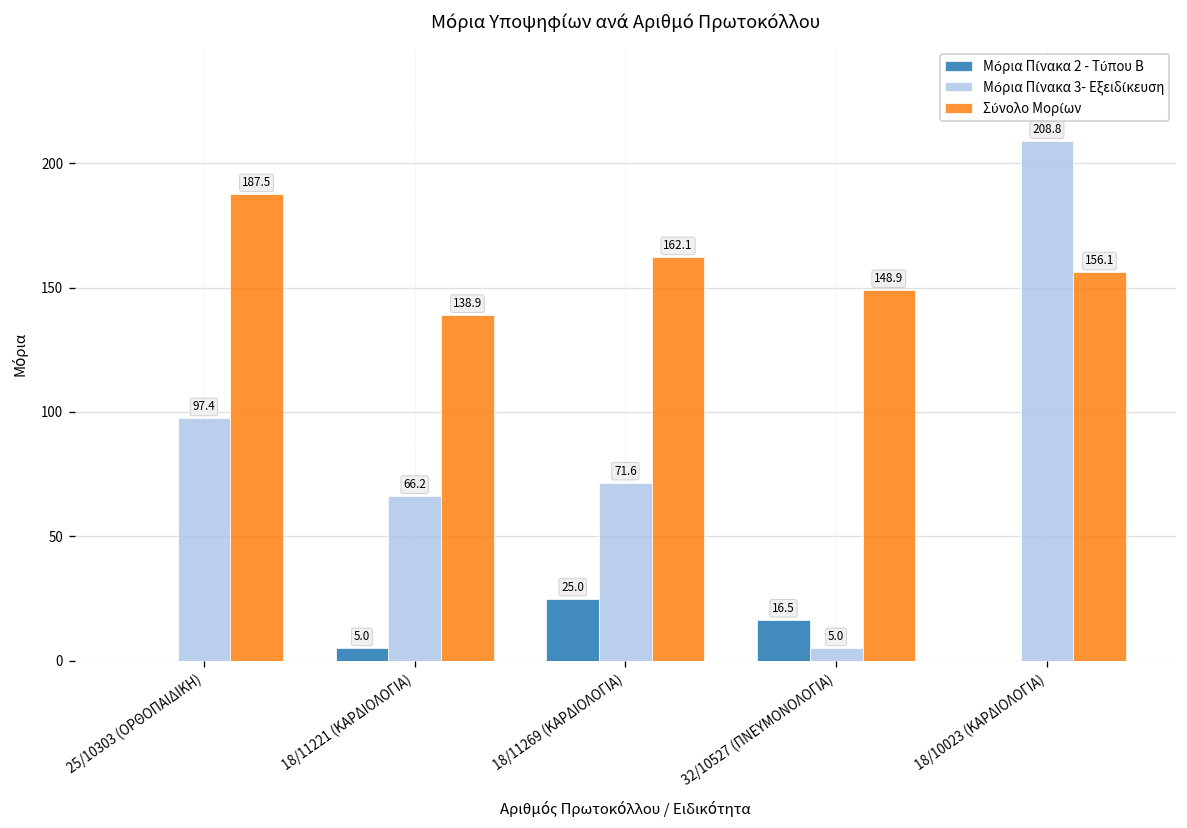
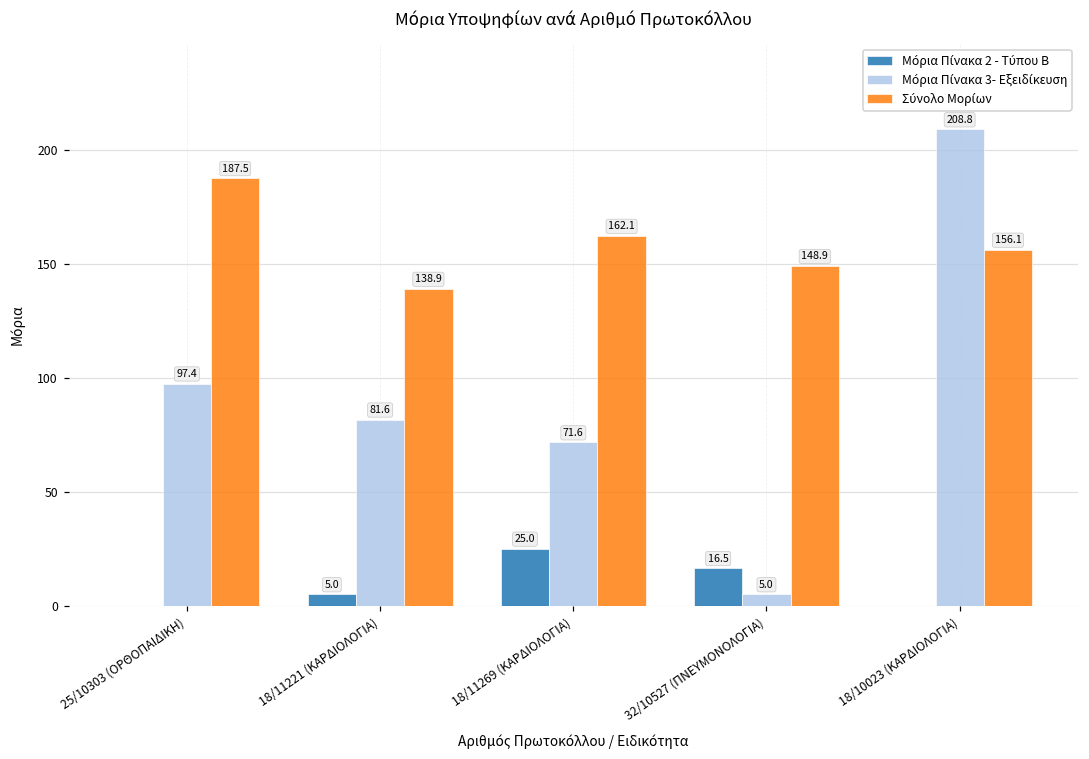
Μόρια Πίνακα 3- Εξειδίκευση, 18/11221 (ΚΑΡΔΙΟΛΟΓΙΑ): 66.2 -> 81.6
